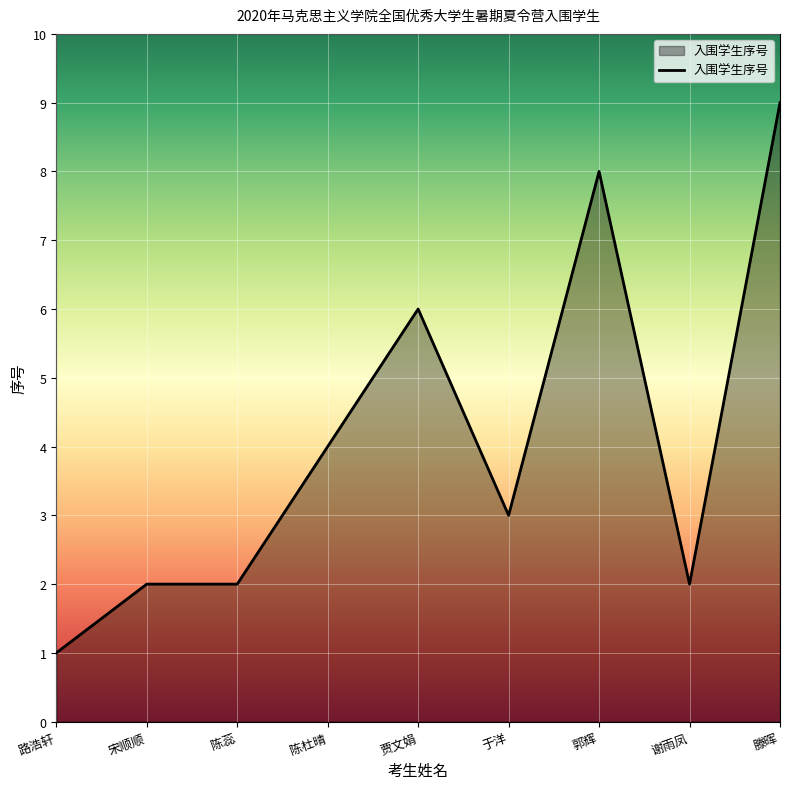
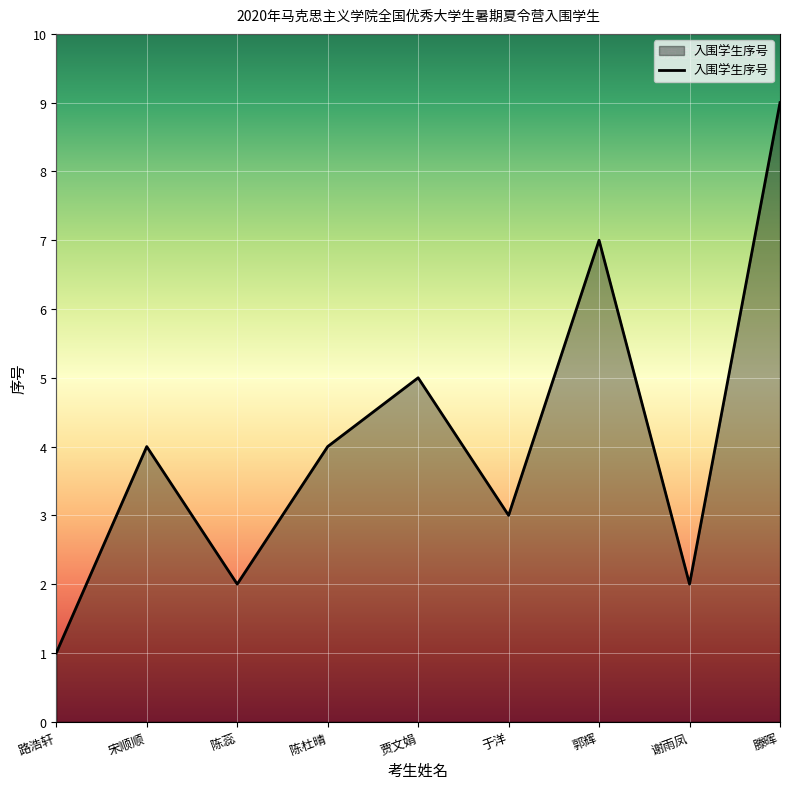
宋顺顺: 2 -> 4
贾文娟: 6 -> 5
郭辉: 8 -> 7
